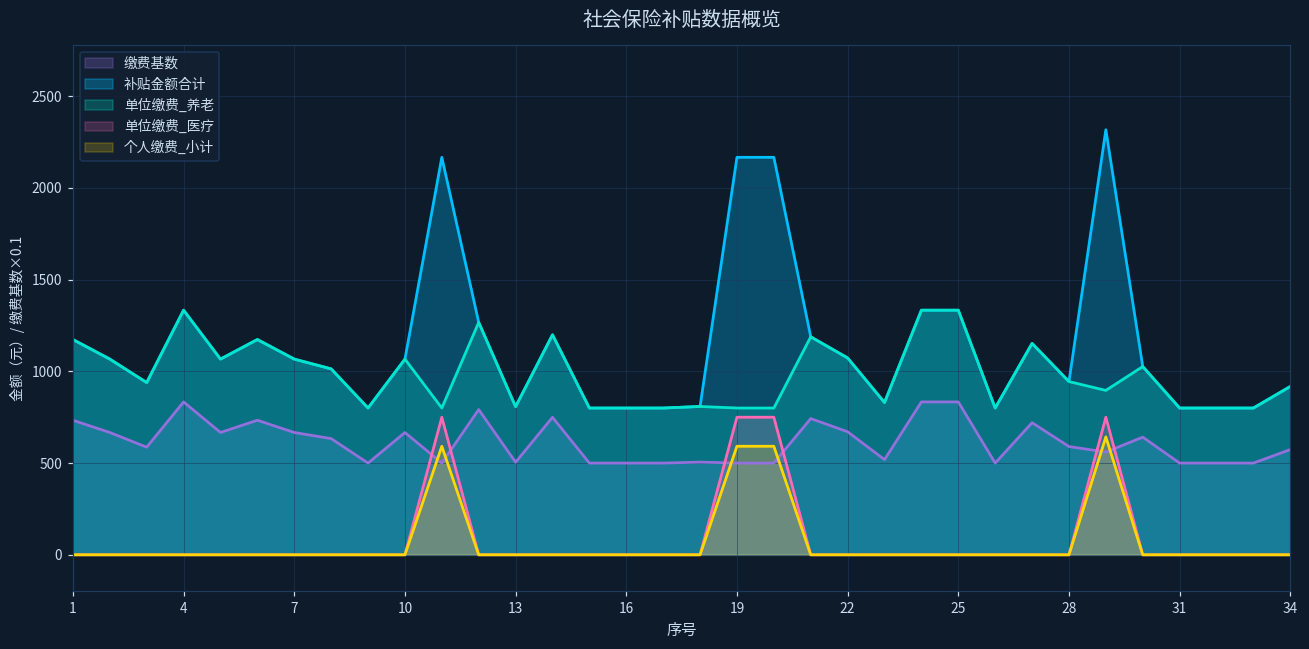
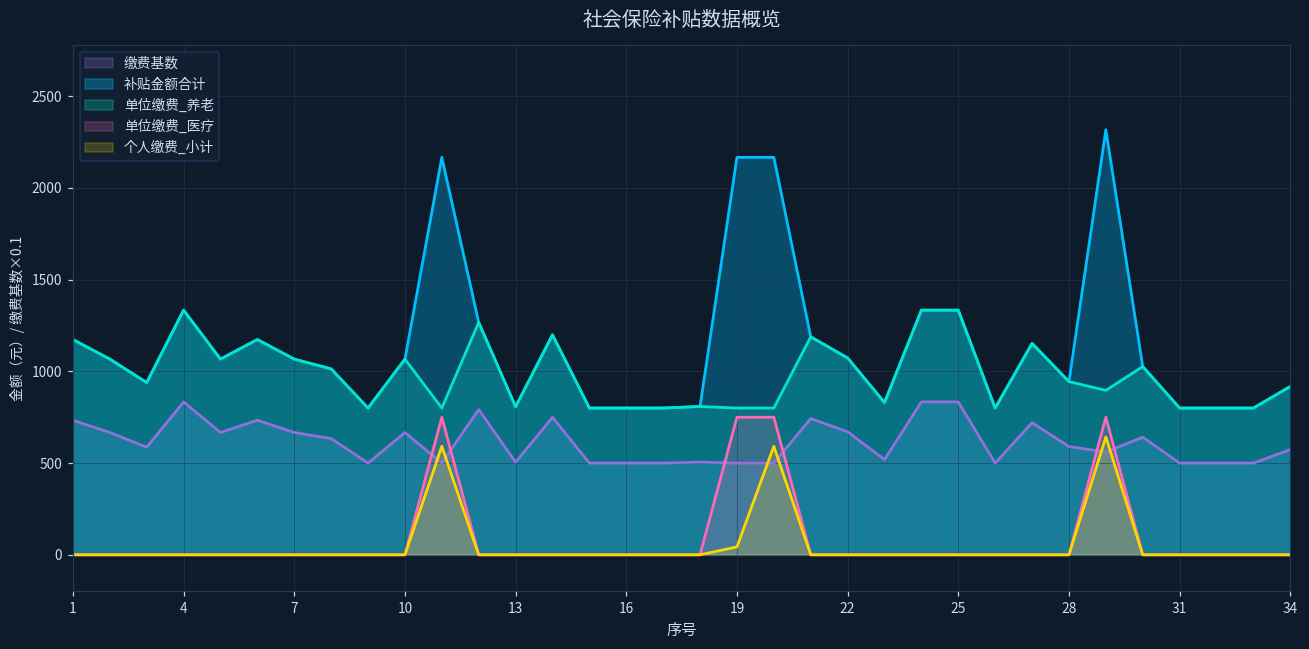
个人缴费_小计, 19: 590 -> 40
